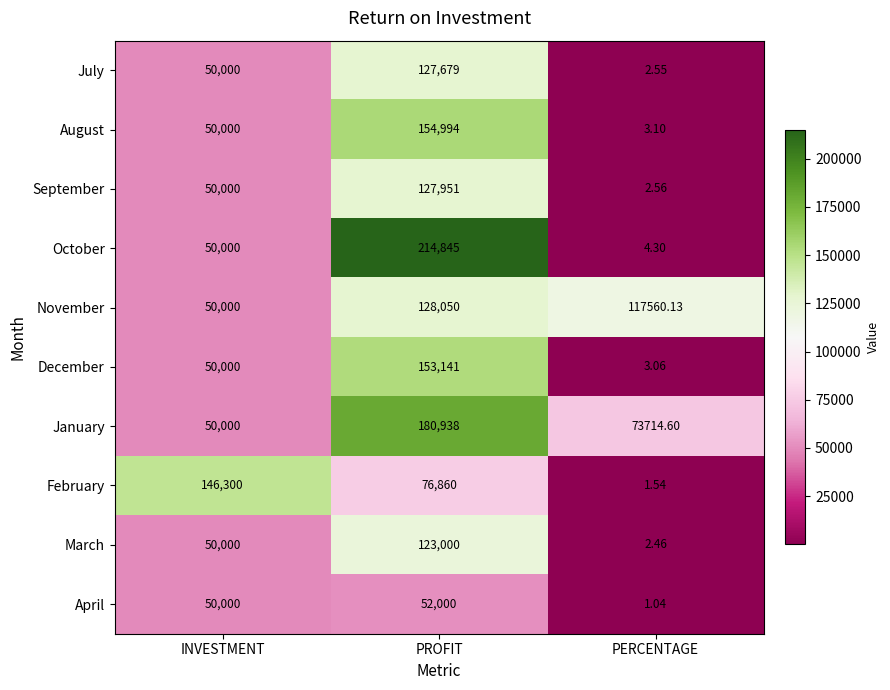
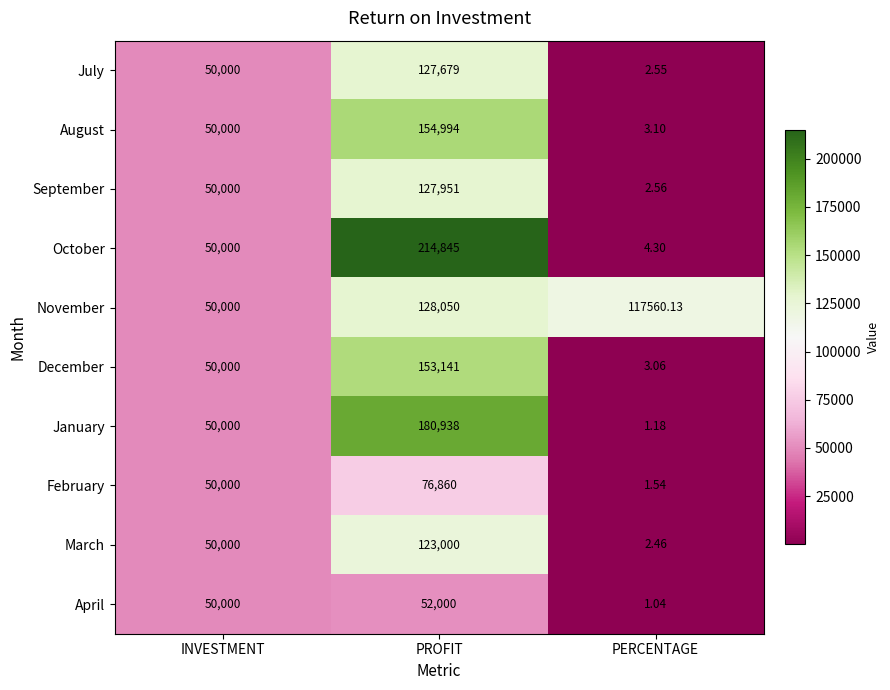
January, PERCENTAGE: 73714.60 -> 1.18
February, INVESTMENT: 146,300 -> 50,000
